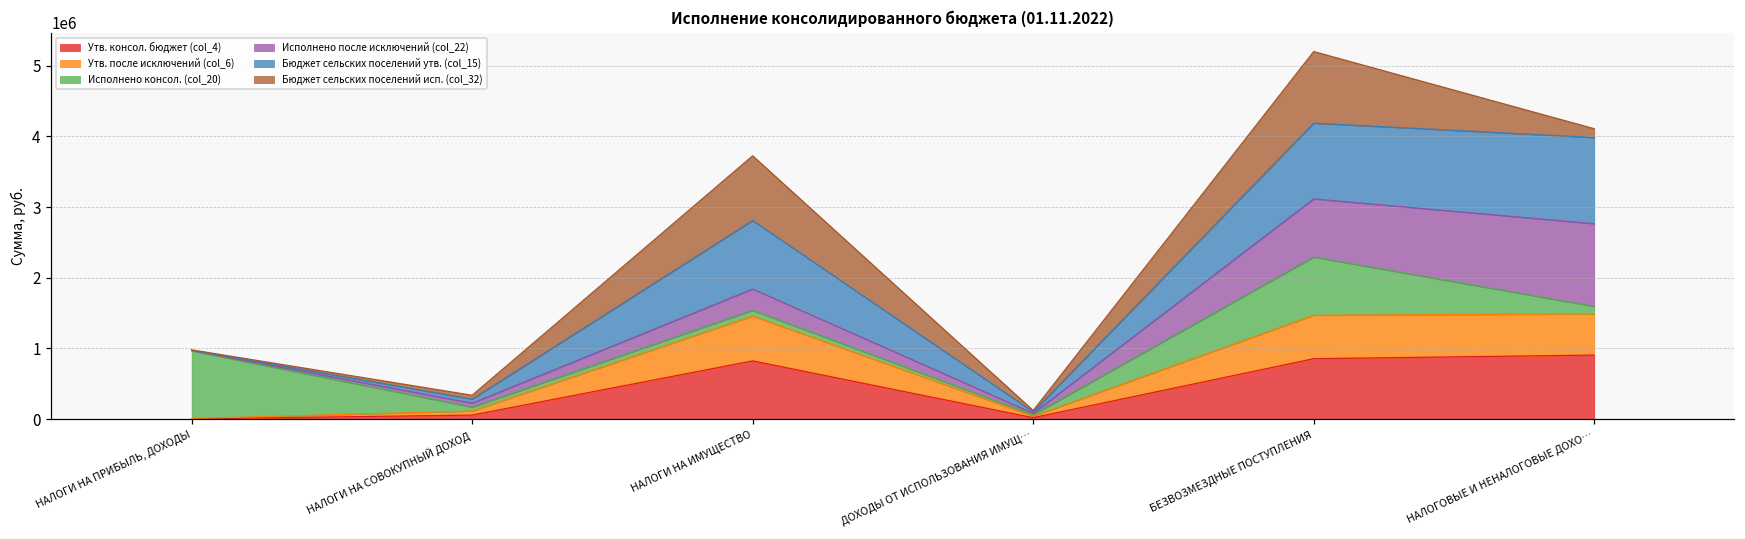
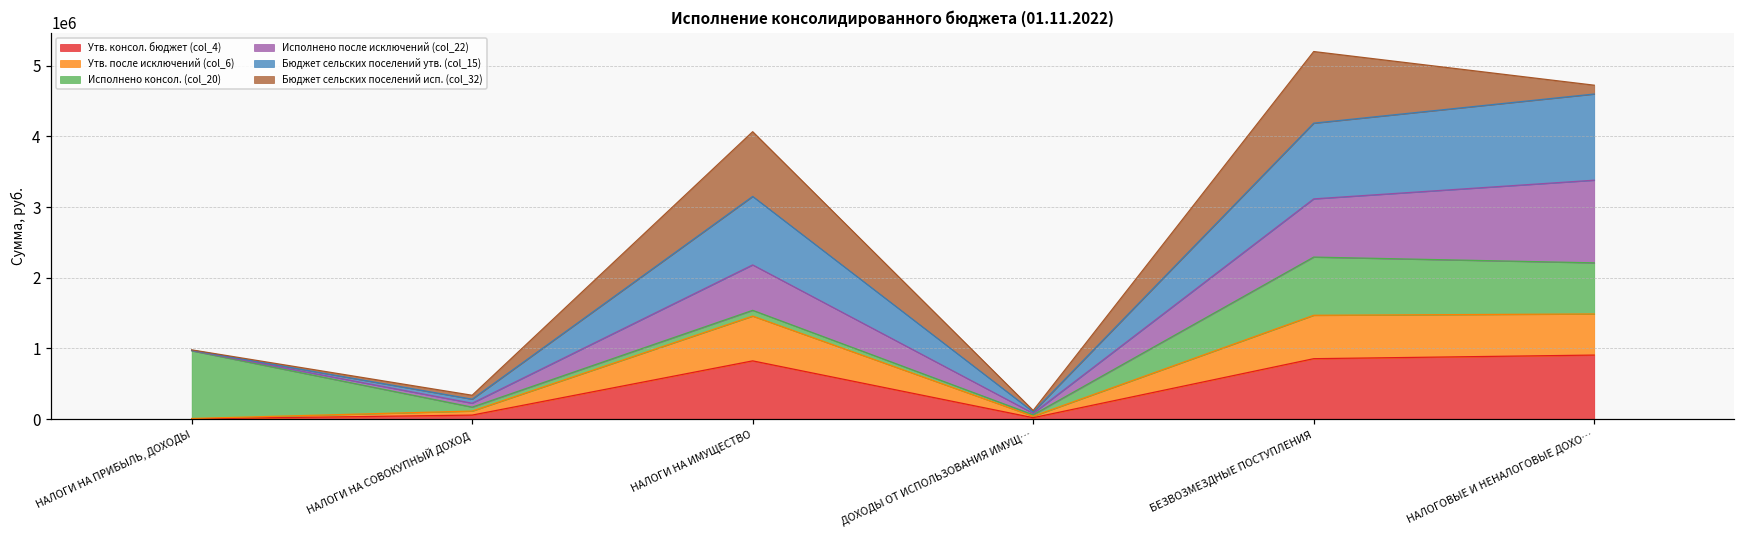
Исполнено после исключений (col_22), НАЛОГИ НА ИМУЩЕСТВО: 300000 -> 600000
Исполнено консол. (col_20), НАЛОГОВЫЕ И НЕНАЛОГОВЫЕ ДОХО…: 100000 -> 700000
